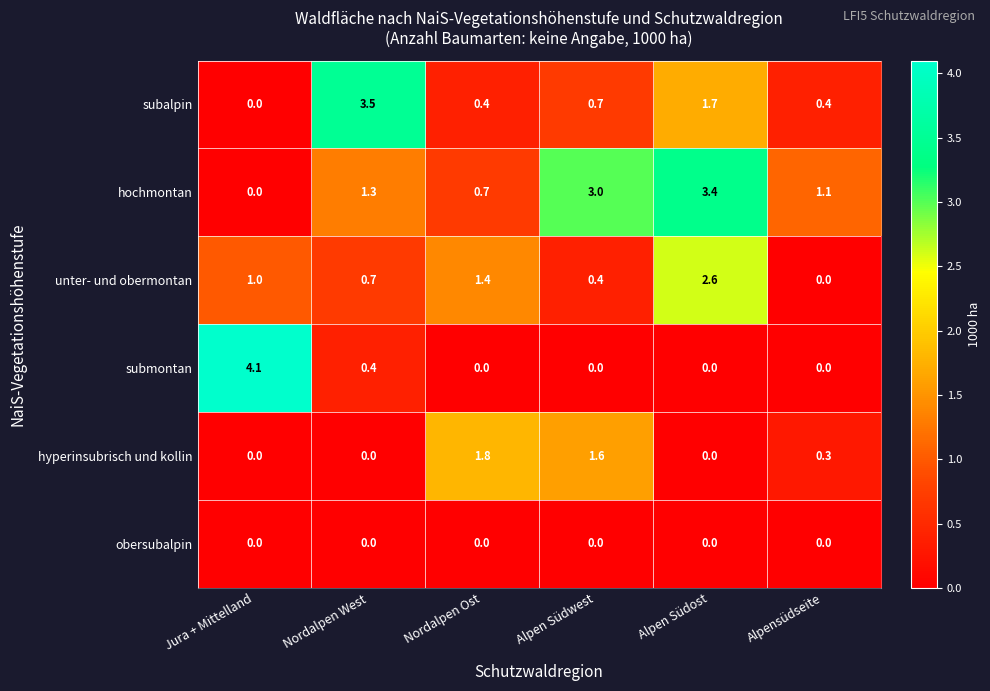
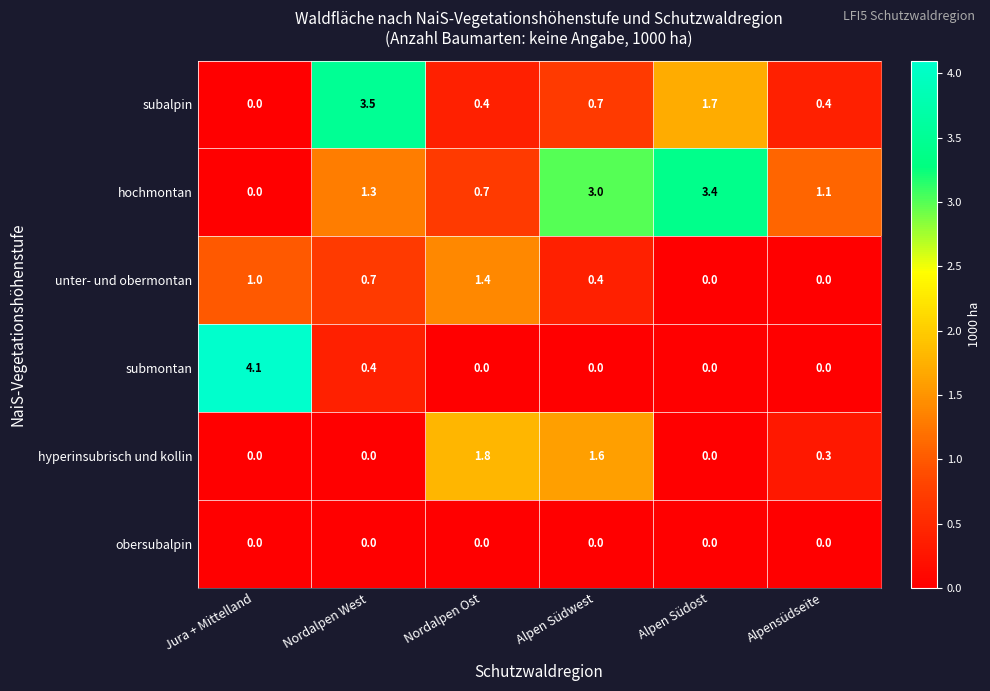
unter- und obermontan, Alpen Südost: 2.6 -> 0.0
